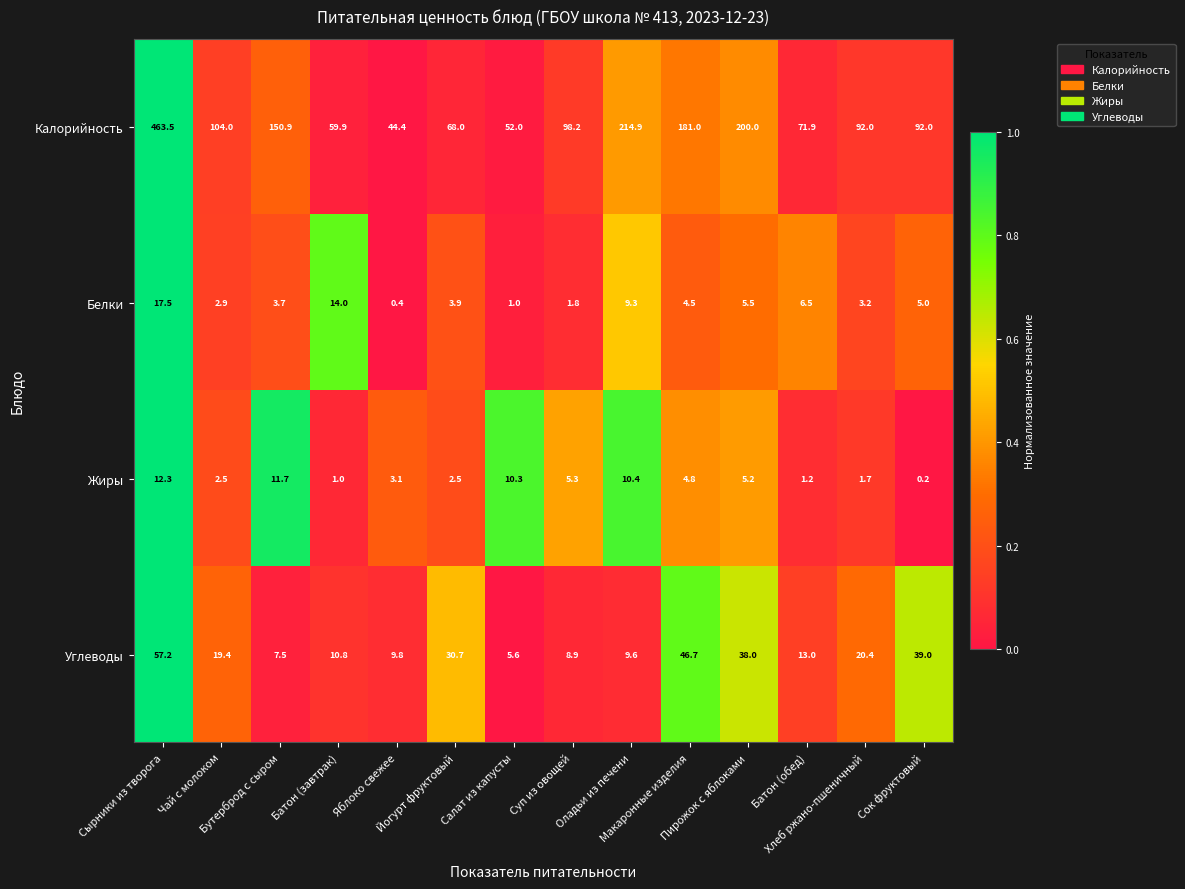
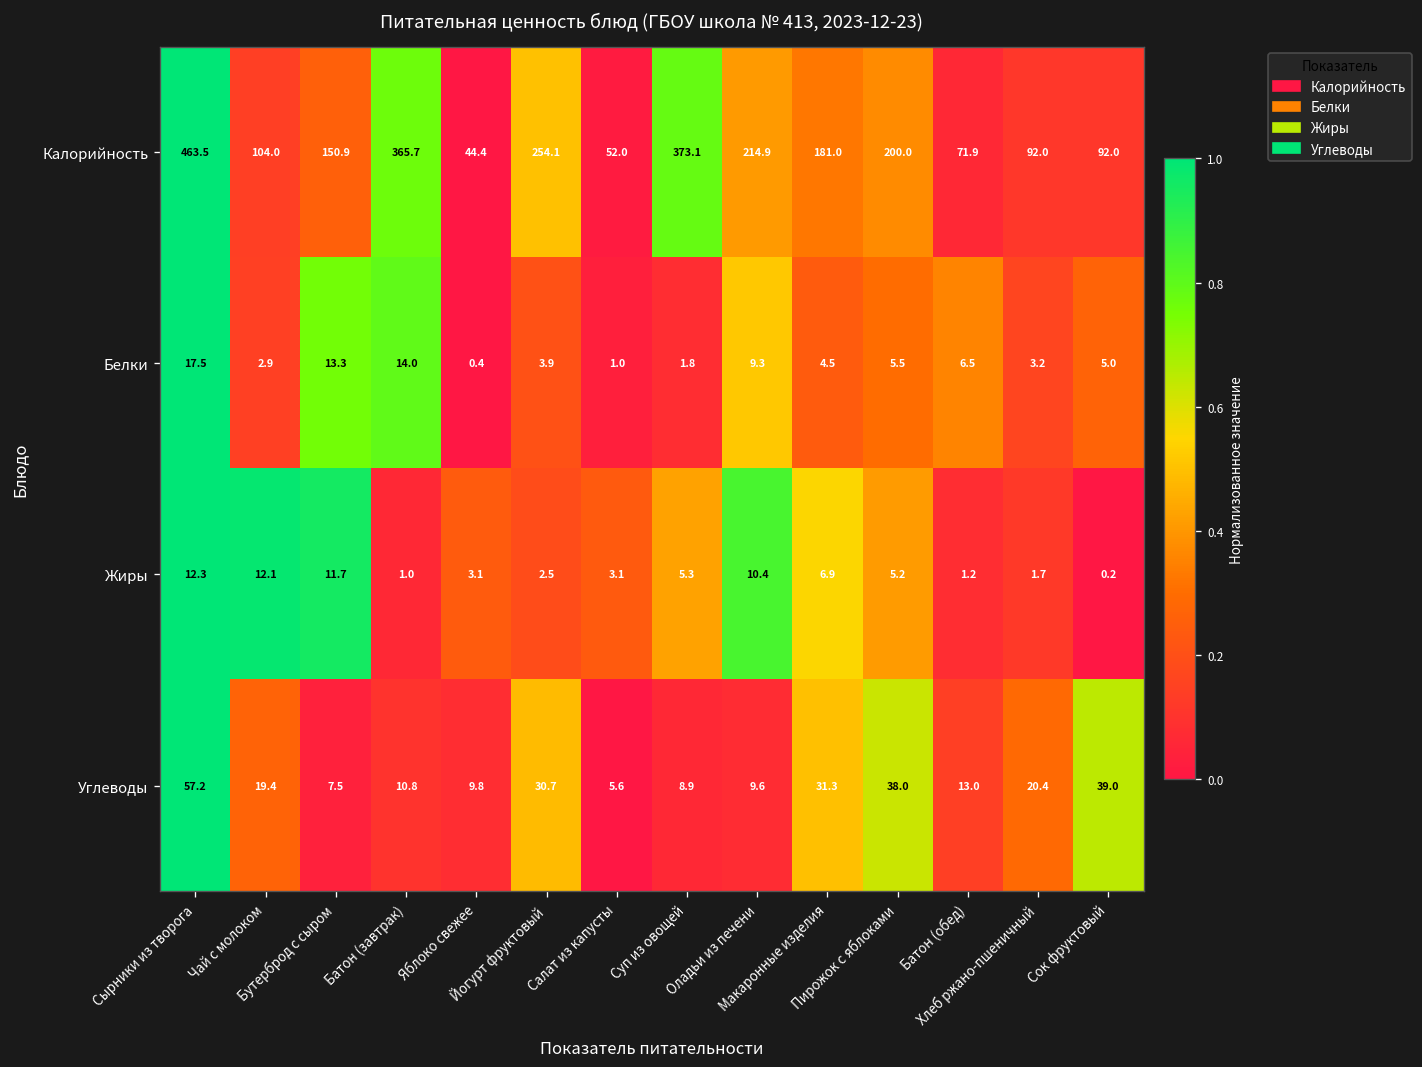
Калорийность, Батон (завтрак): 59.9 -> 365.7
Калорийность, Йогурт фруктовый: 68.0 -> 254.1
Калорийность, Суп из овощей: 98.2 -> 373.1
Белки, Бутерброд с сыром: 3.7 -> 13.3
Жиры, Чай с молоком: 2.5 -> 12.1
Жиры, Салат из капусты: 10.3 -> 3.1
Жиры, Макаронные изделия: 4.8 -> 6.9
Углеводы, Макаронные изделия: 46.7 -> 31.3
